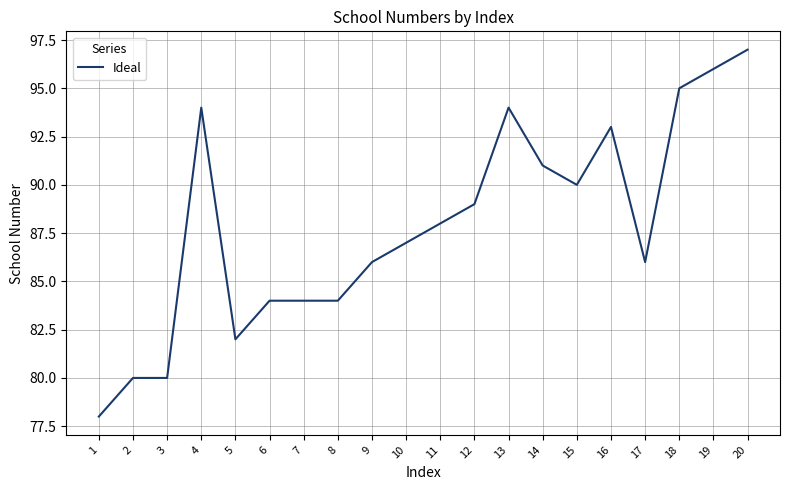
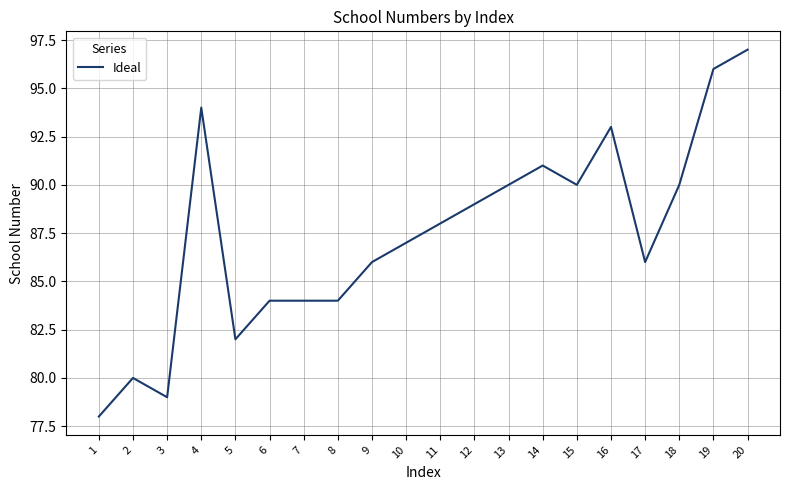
3: 80 -> 79
13: 94 -> 90
18: 95 -> 90
